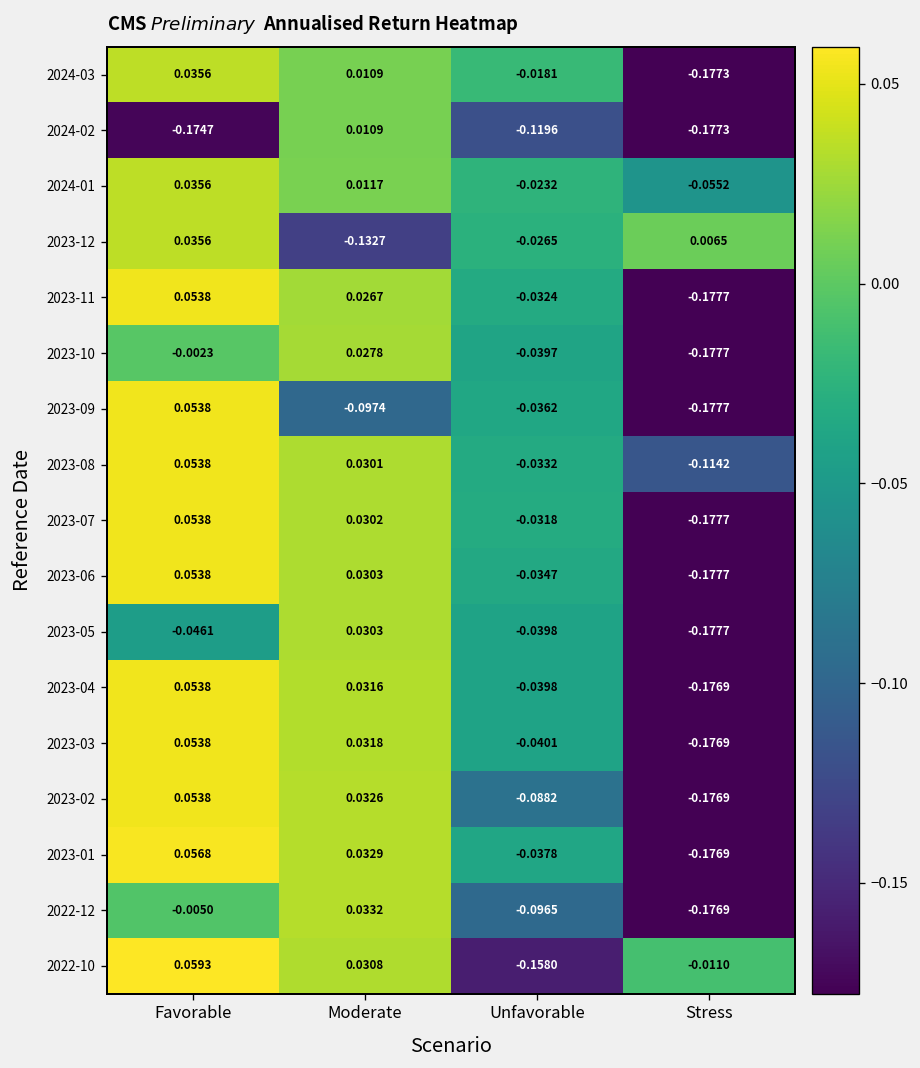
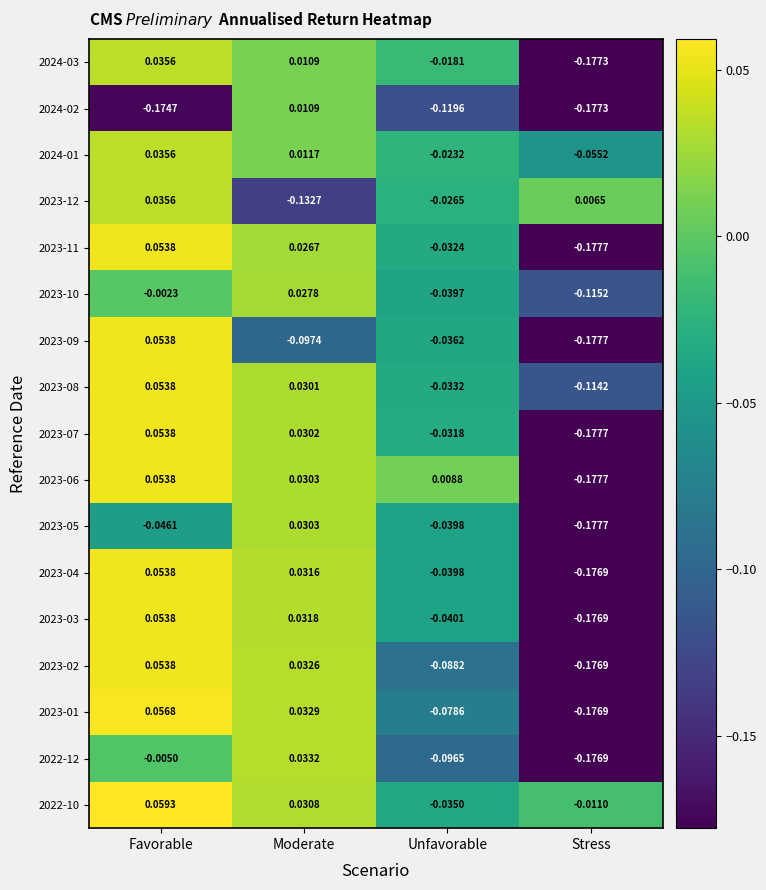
2023-10, Stress: -0.1777 -> -0.1152
2023-06, Unfavorable: -0.0347 -> 0.0088
2023-01, Unfavorable: -0.0378 -> -0.0786
2022-10, Unfavorable: -0.1580 -> -0.0350
